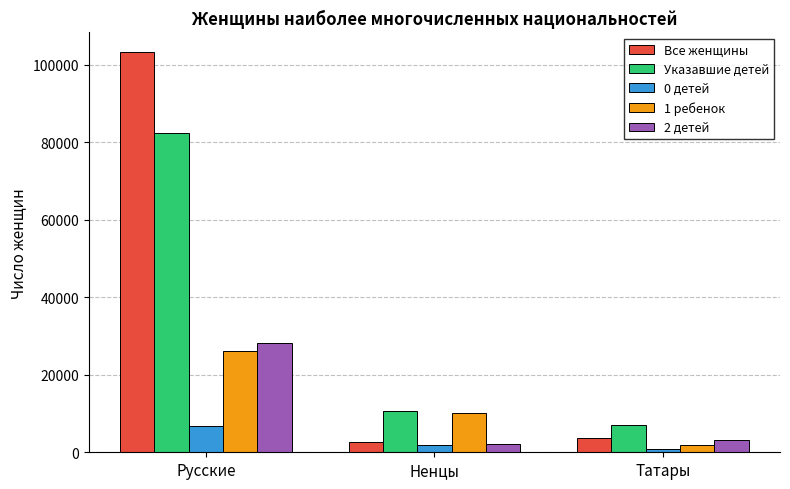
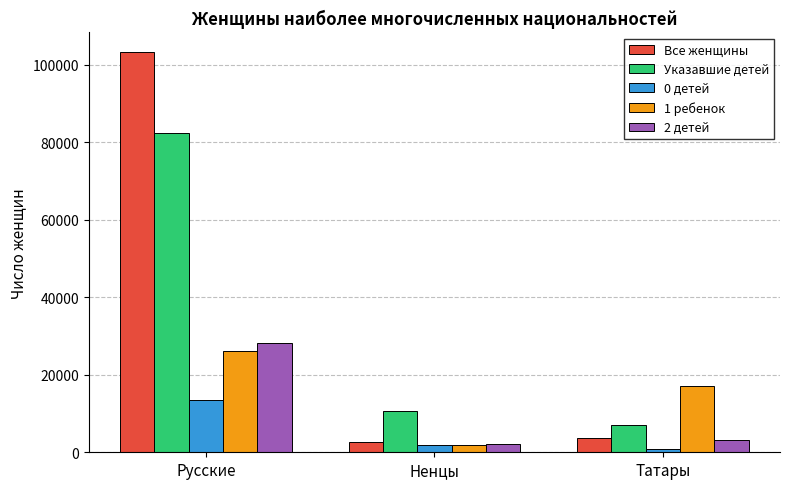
0 детей, Русские: 7000 -> 13000
1 ребенок, Ненцы: 10000 -> 2000
1 ребенок, Татары: 2000 -> 17000
